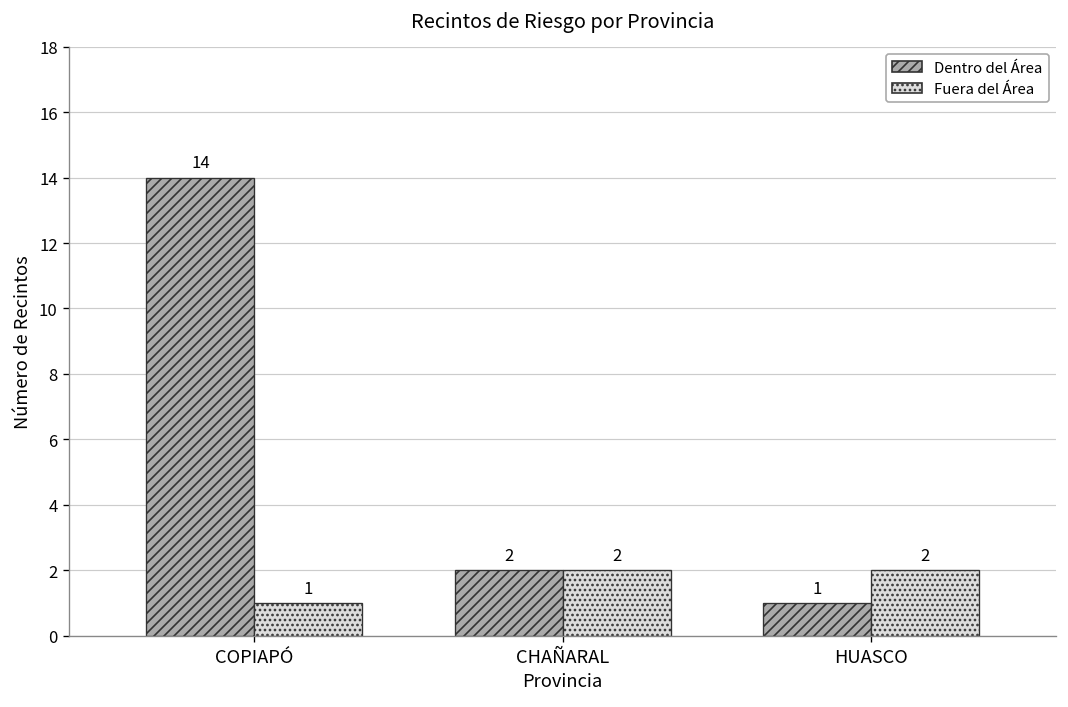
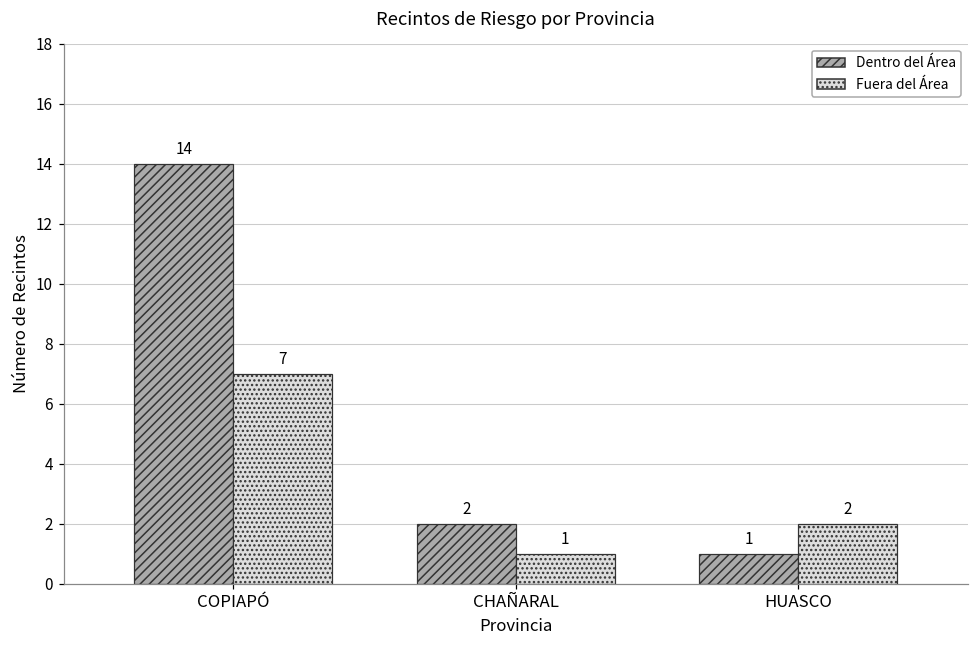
Fuera del Área, COPIAPÓ: 1 -> 7
Fuera del Área, CHAÑARAL: 2 -> 1
